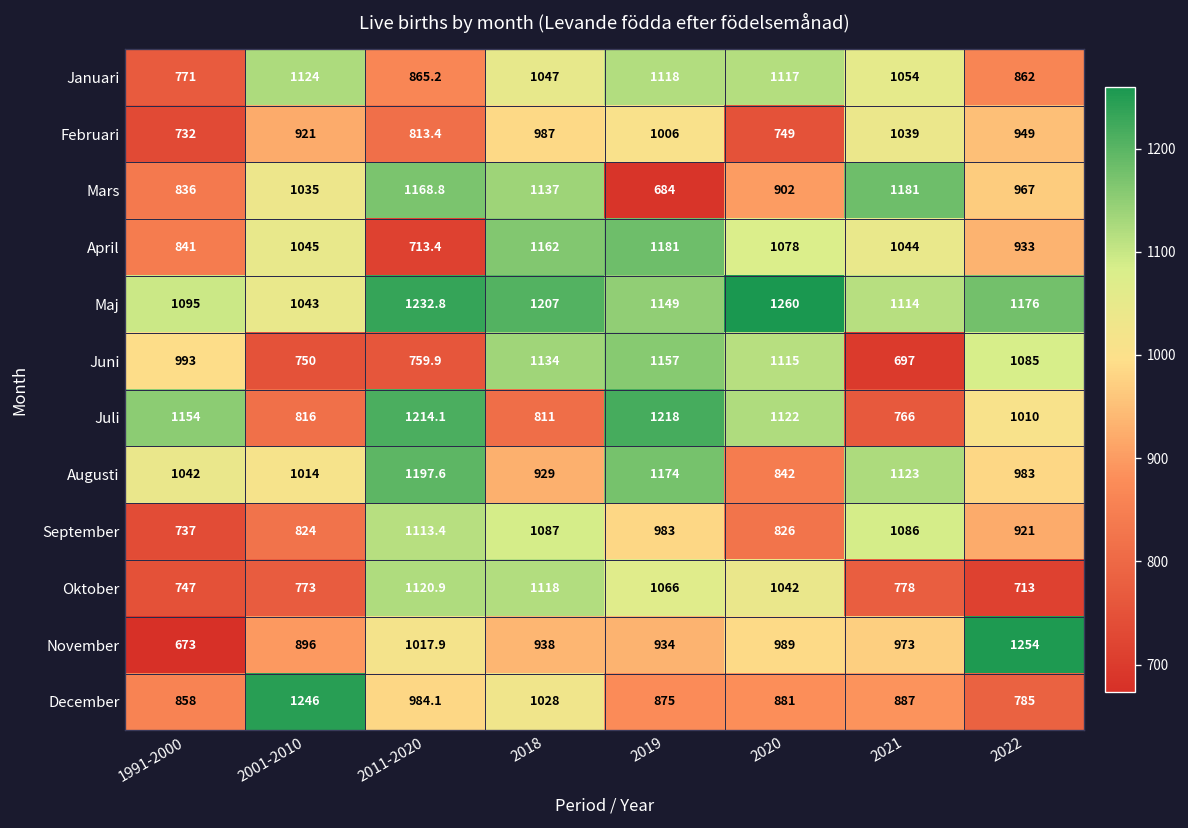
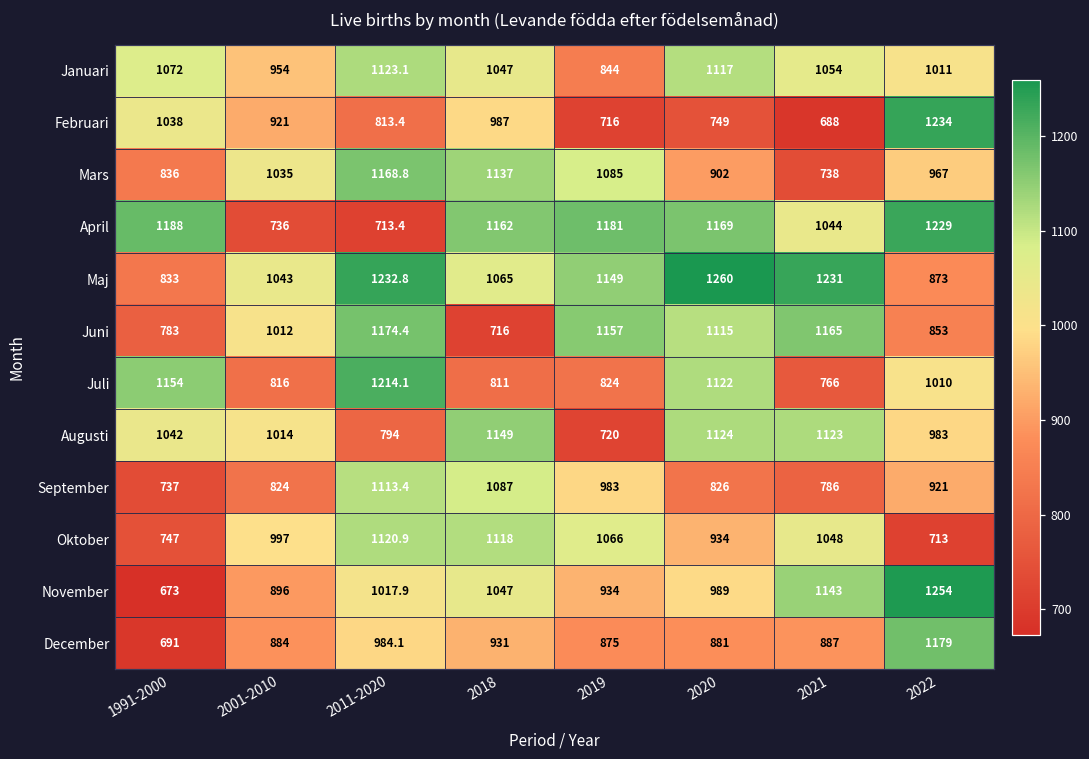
Januari, 1991-2000: 771 -> 1072
Januari, 2001-2010: 1124 -> 954
Januari, 2011-2020: 865.2 -> 1123.1
Januari, 2019: 1118 -> 844
Januari, 2022: 862 -> 1011
Februari, 1991-2000: 732 -> 1038
Februari, 2019: 1006 -> 716
Februari, 2021: 1039 -> 688
Februari, 2022: 949 -> 1234
Mars, 2019: 684 -> 1085
Mars, 2021: 1181 -> 738
April, 1991-2000: 841 -> 1188
April, 2001-2010: 1045 -> 736
April, 2020: 1078 -> 1169
April, 2022: 933 -> 1229
Maj, 1991-2000: 1095 -> 833
Maj, 2018: 1207 -> 1065
Maj, 2021: 1114 -> 1231
Maj, 2022: 1176 -> 873
Juni, 1991-2000: 993 -> 783
Juni, 2001-2010: 750 -> 1012
Juni, 2011-2020: 759.9 -> 1174.4
Juni, 2018: 1134 -> 716
Juni, 2021: 697 -> 1165
Juni, 2022: 1085 -> 853
Juli, 2019: 1218 -> 824
Augusti, 2011-2020: 1197.6 -> 794
Augusti, 2018: 929 -> 1149
Augusti, 2019: 1174 -> 720
Augusti, 2020: 842 -> 1124
September, 2021: 1086 -> 786
Oktober, 2001-2010: 773 -> 997
Oktober, 2020: 1042 -> 934
Oktober, 2021: 778 -> 1048
November, 2018: 938 -> 1047
November, 2021: 973 -> 1143
December, 1991-2000: 858 -> 691
December, 2001-2010: 1246 -> 884
December, 2018: 1028 -> 931
December, 2022: 785 -> 1179
